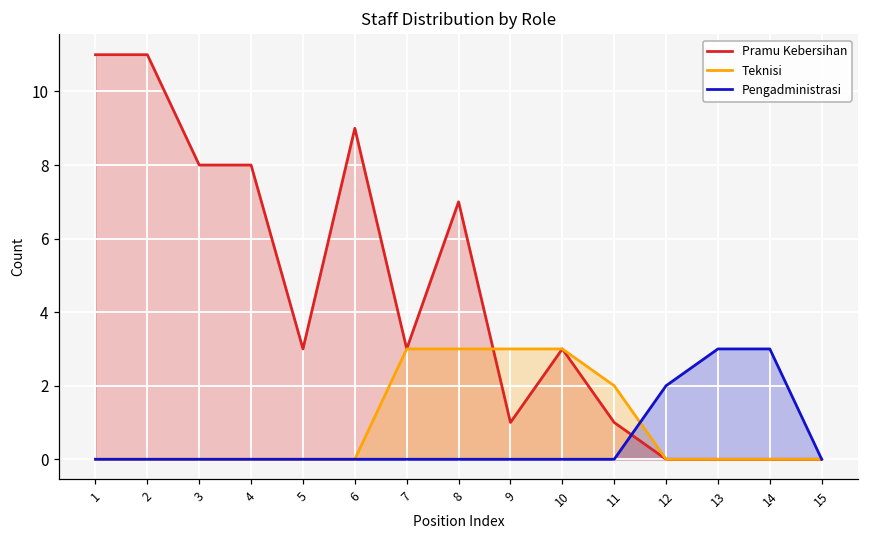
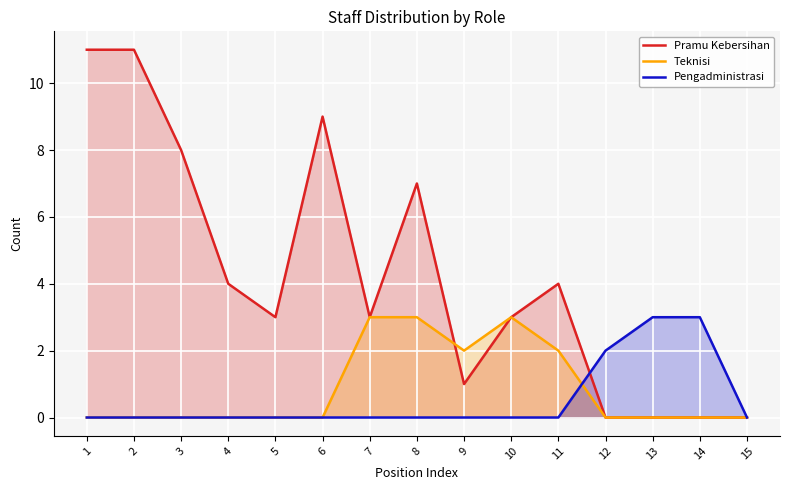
Pramu Kebersihan, 4: 8 -> 4
Teknisi, 9: 3 -> 2
Pramu Kebersihan, 11: 1 -> 4
